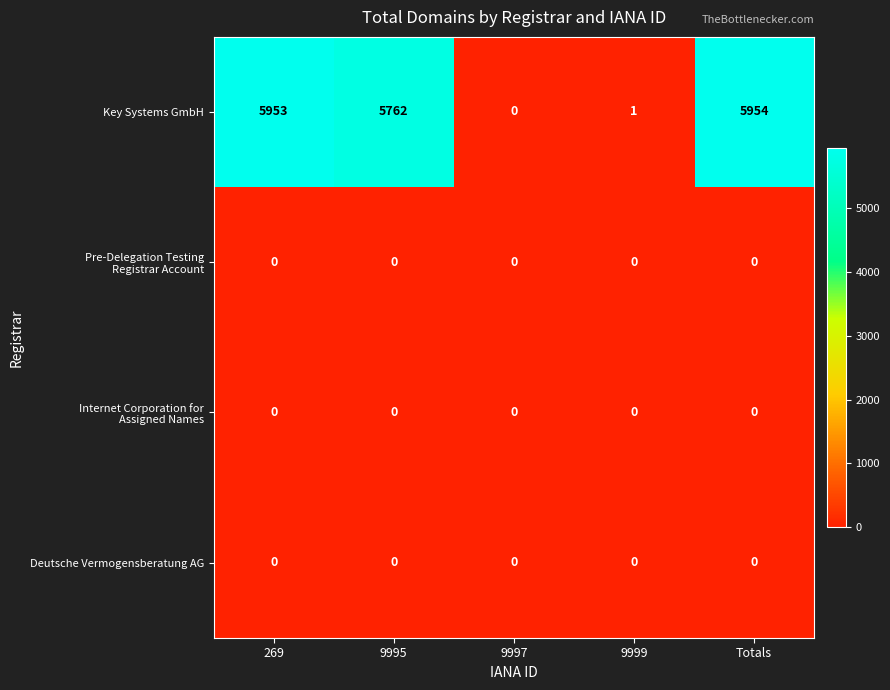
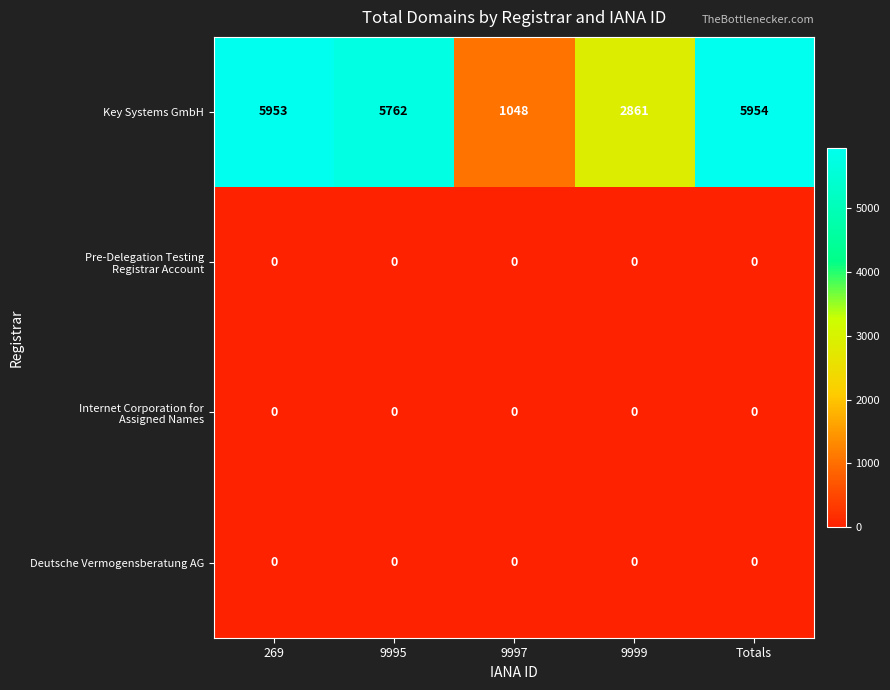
Key Systems GmbH, 9997: 0 -> 1048
Key Systems GmbH, 9999: 1 -> 2861
